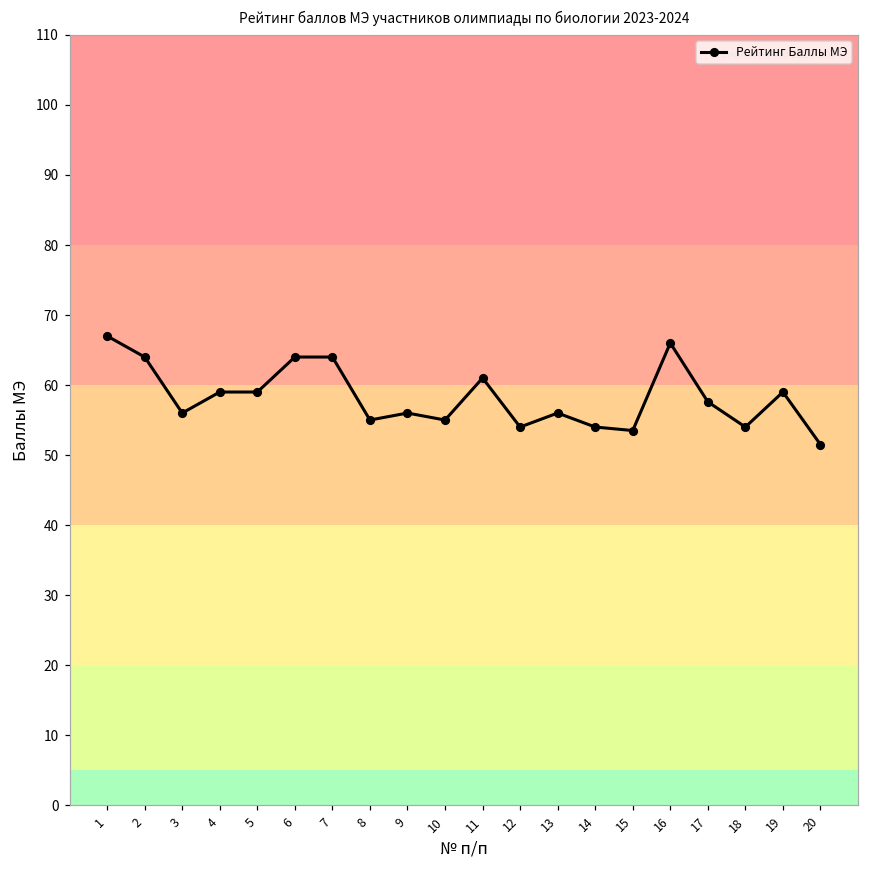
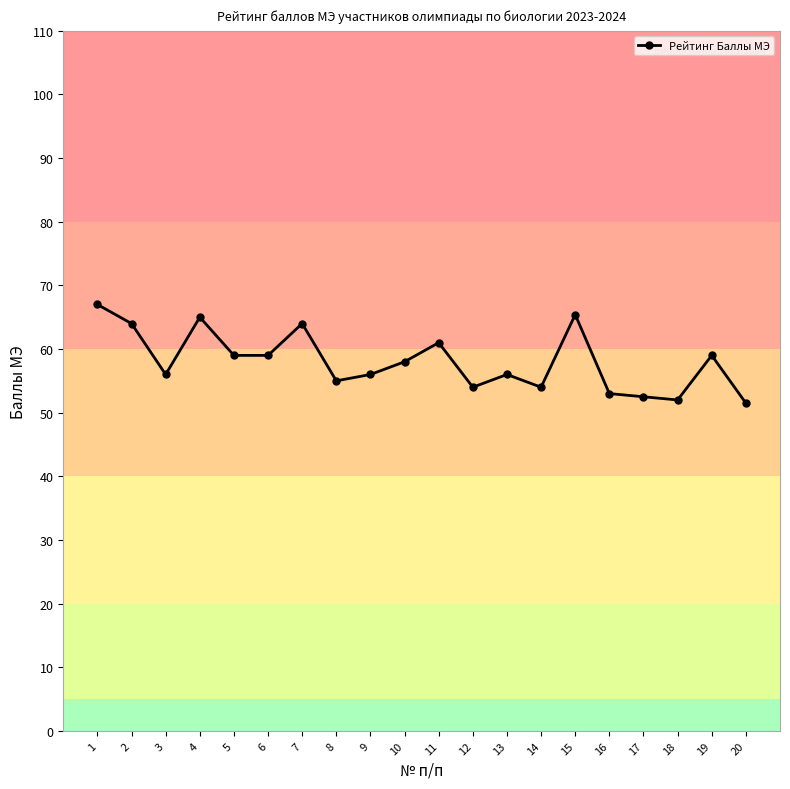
4: 59 -> 65
6: 64 -> 59
10: 55 -> 58
15: 54 -> 65
16: 66 -> 53
17: 58 -> 53
18: 54 -> 52
